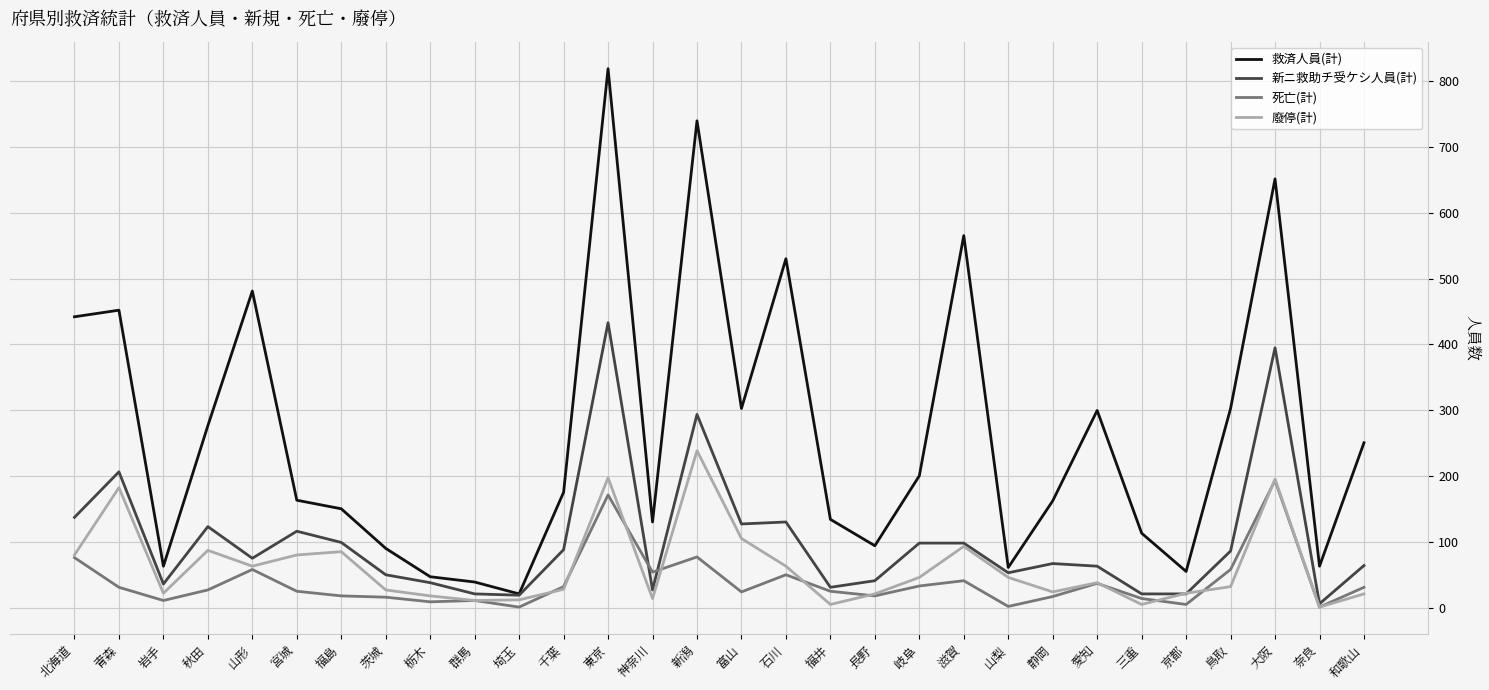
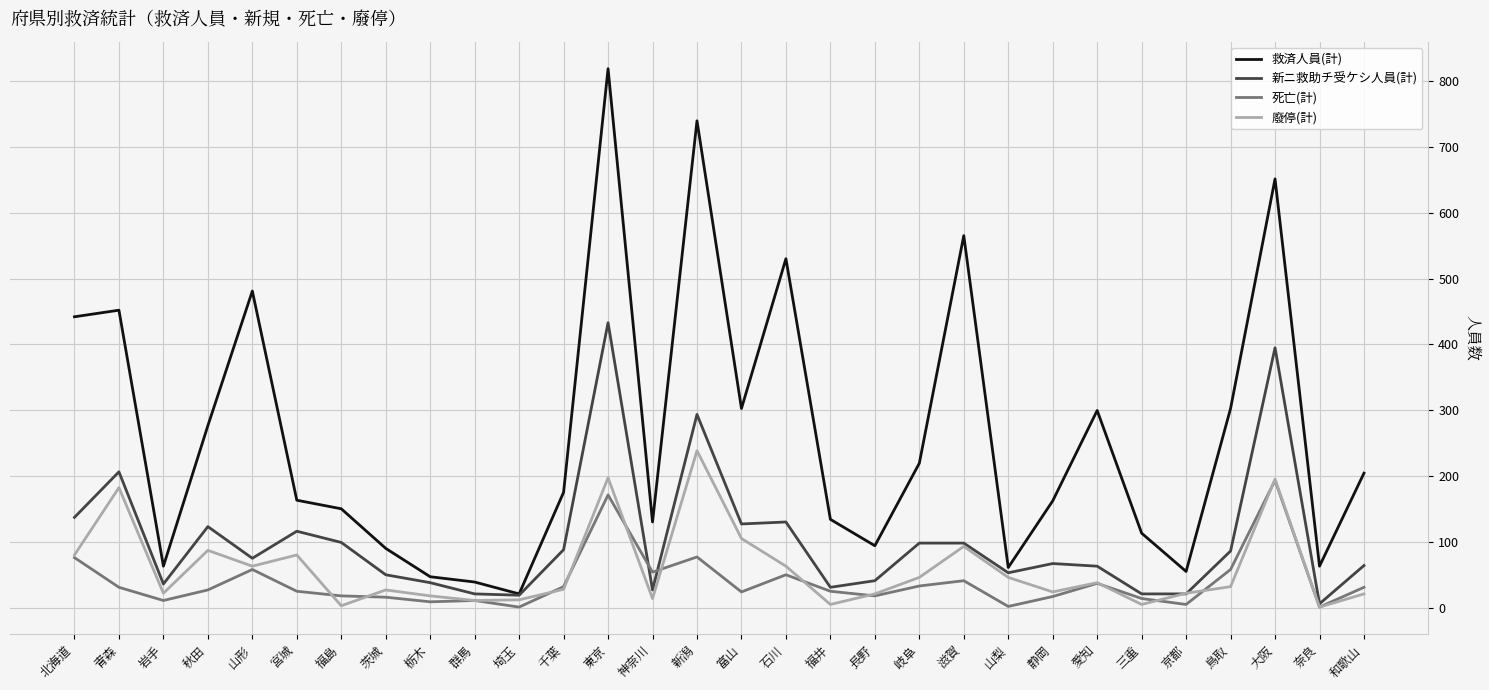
廢停(計), 福島: 90 -> 0
救済人員(計), 岐阜: 200 -> 220
救済人員(計), 和歌山: 250 -> 210
